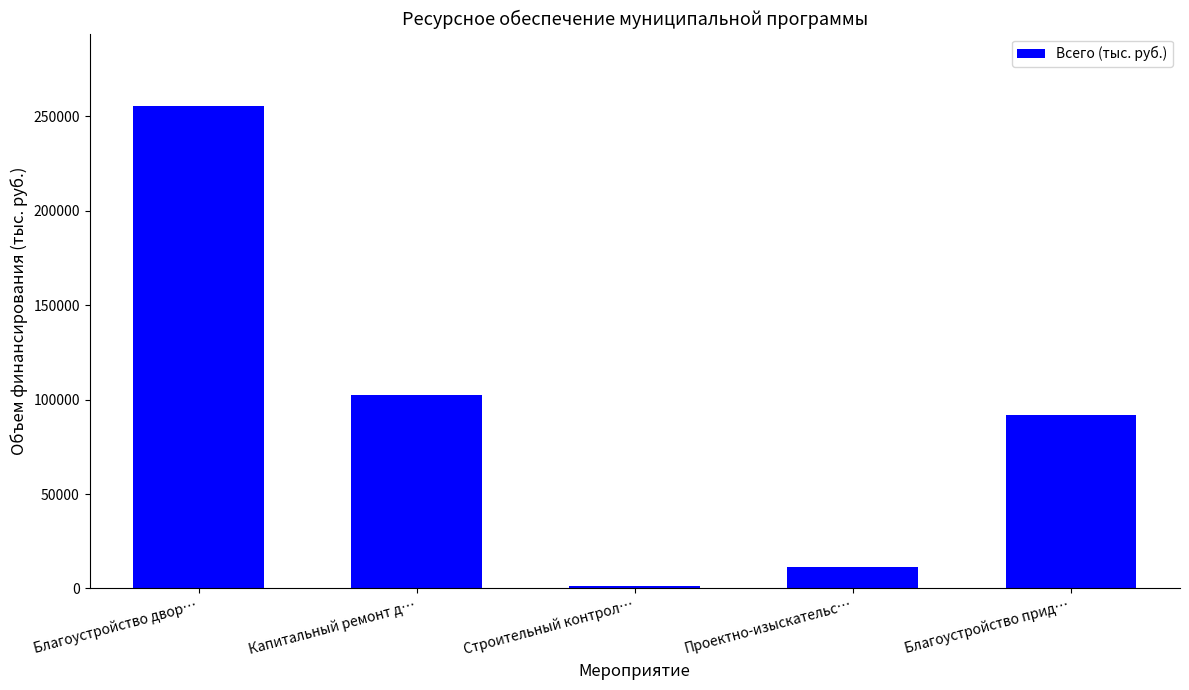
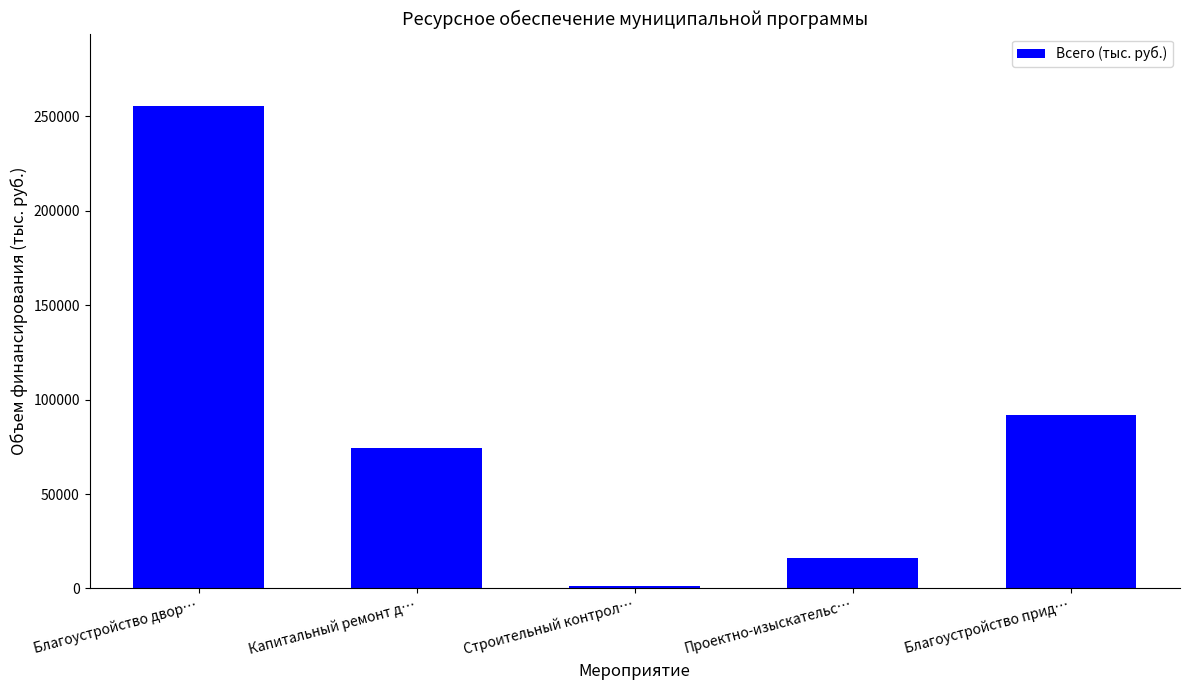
Капитальный ремонт д…: 103000 -> 75000
Проектно-изыскательс…: 11000 -> 16000
